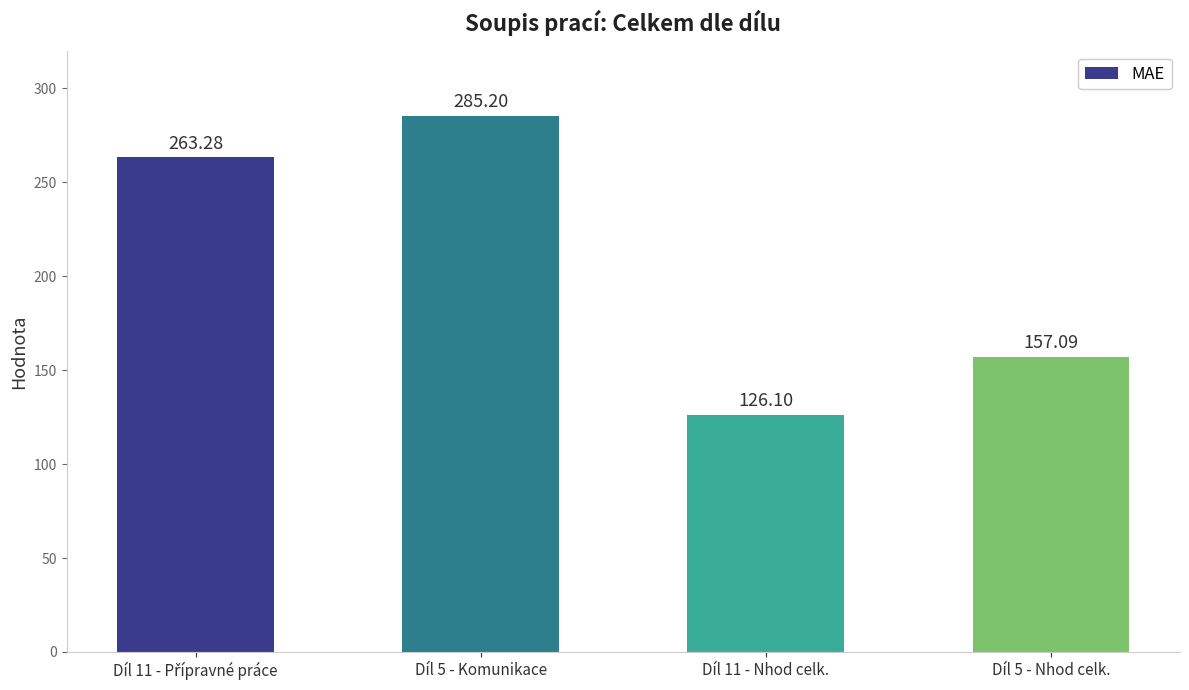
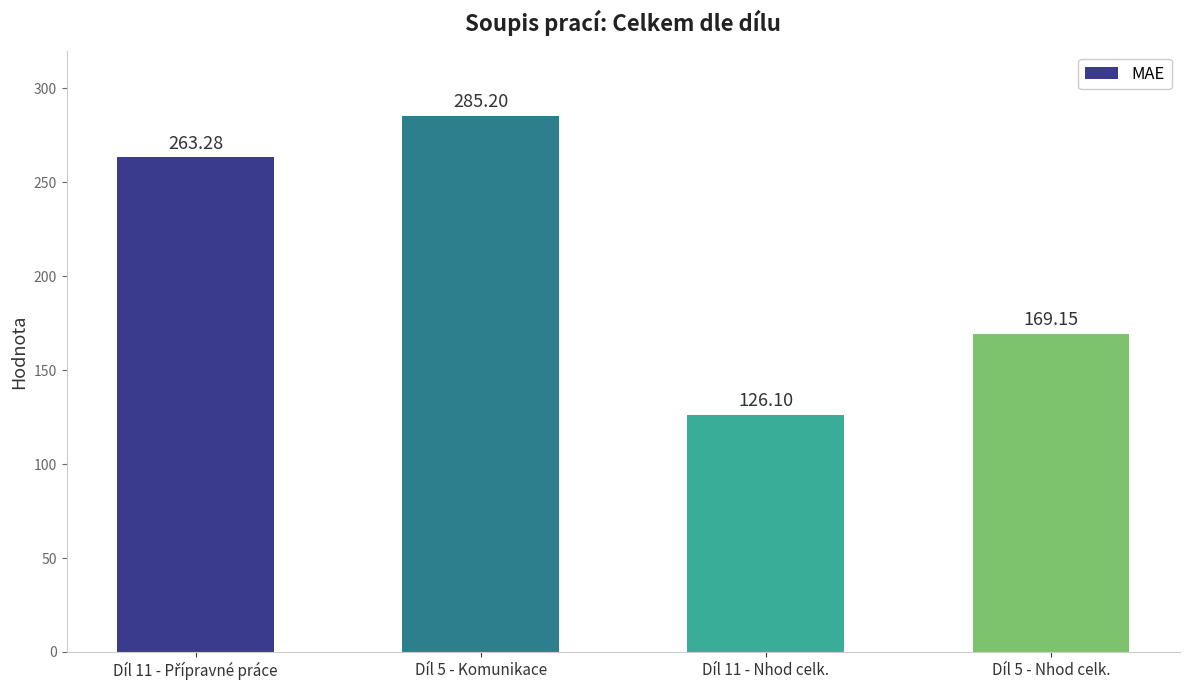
Díl 5 - Nhod celk.: 157.09 -> 169.15
